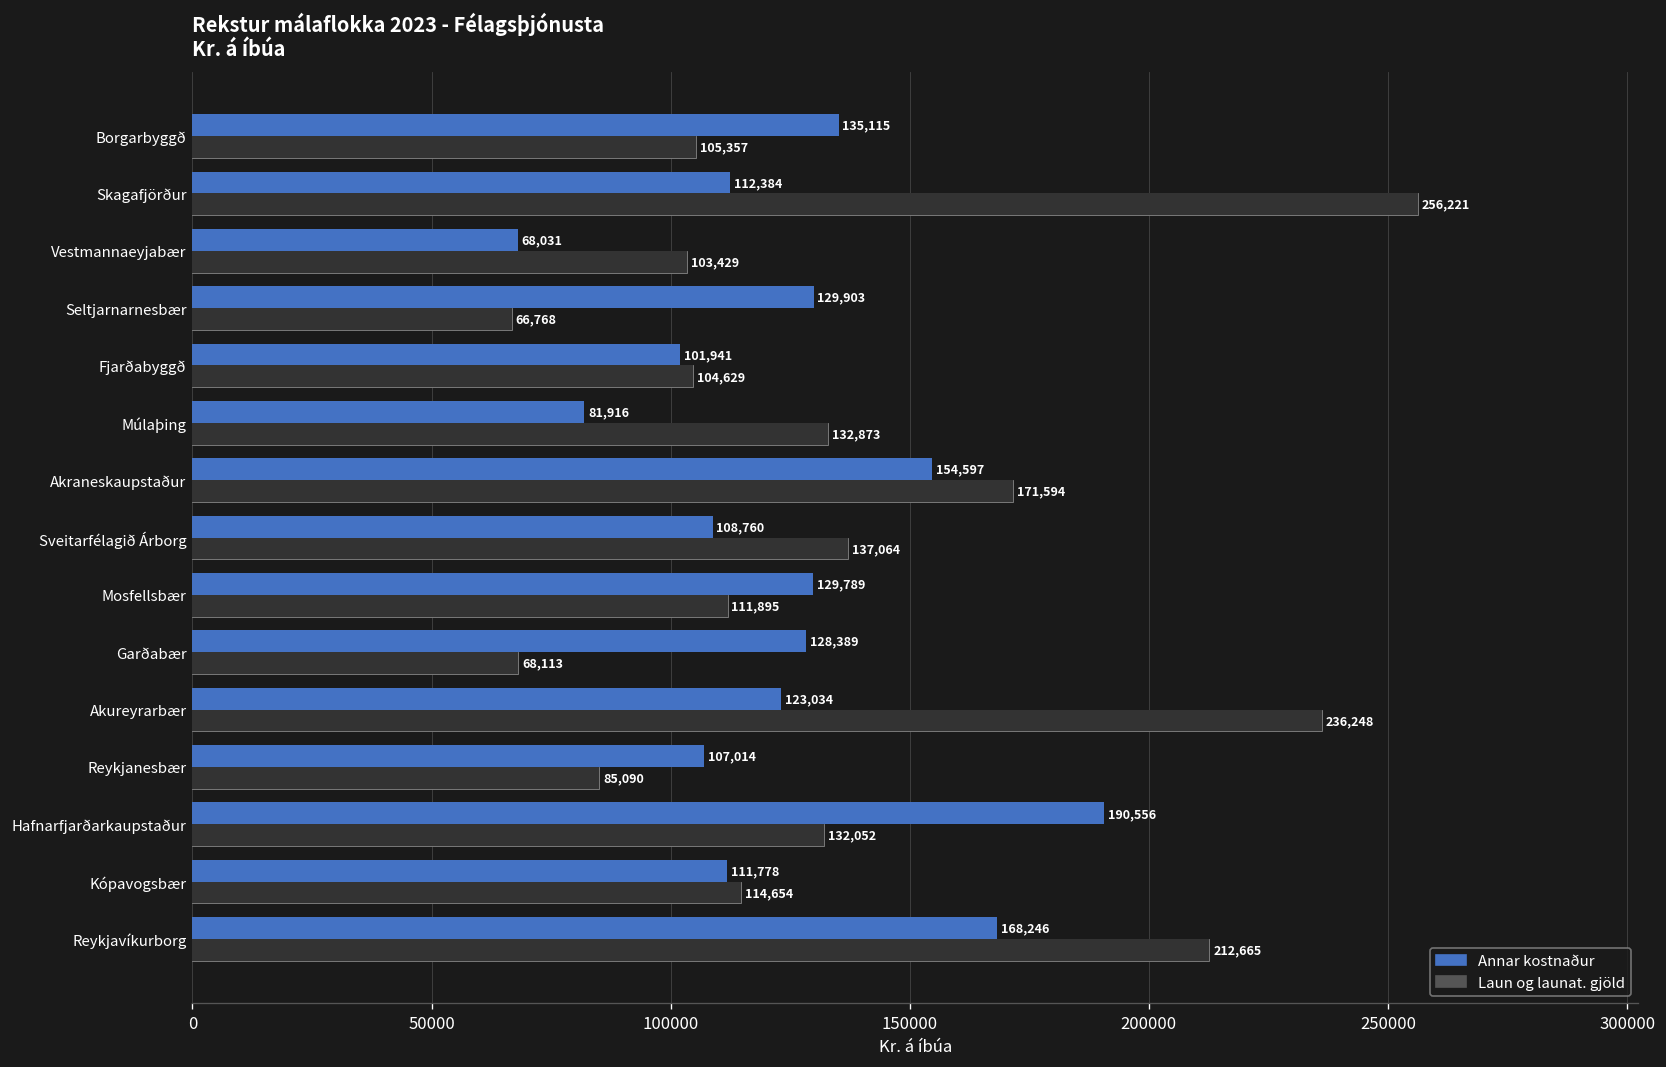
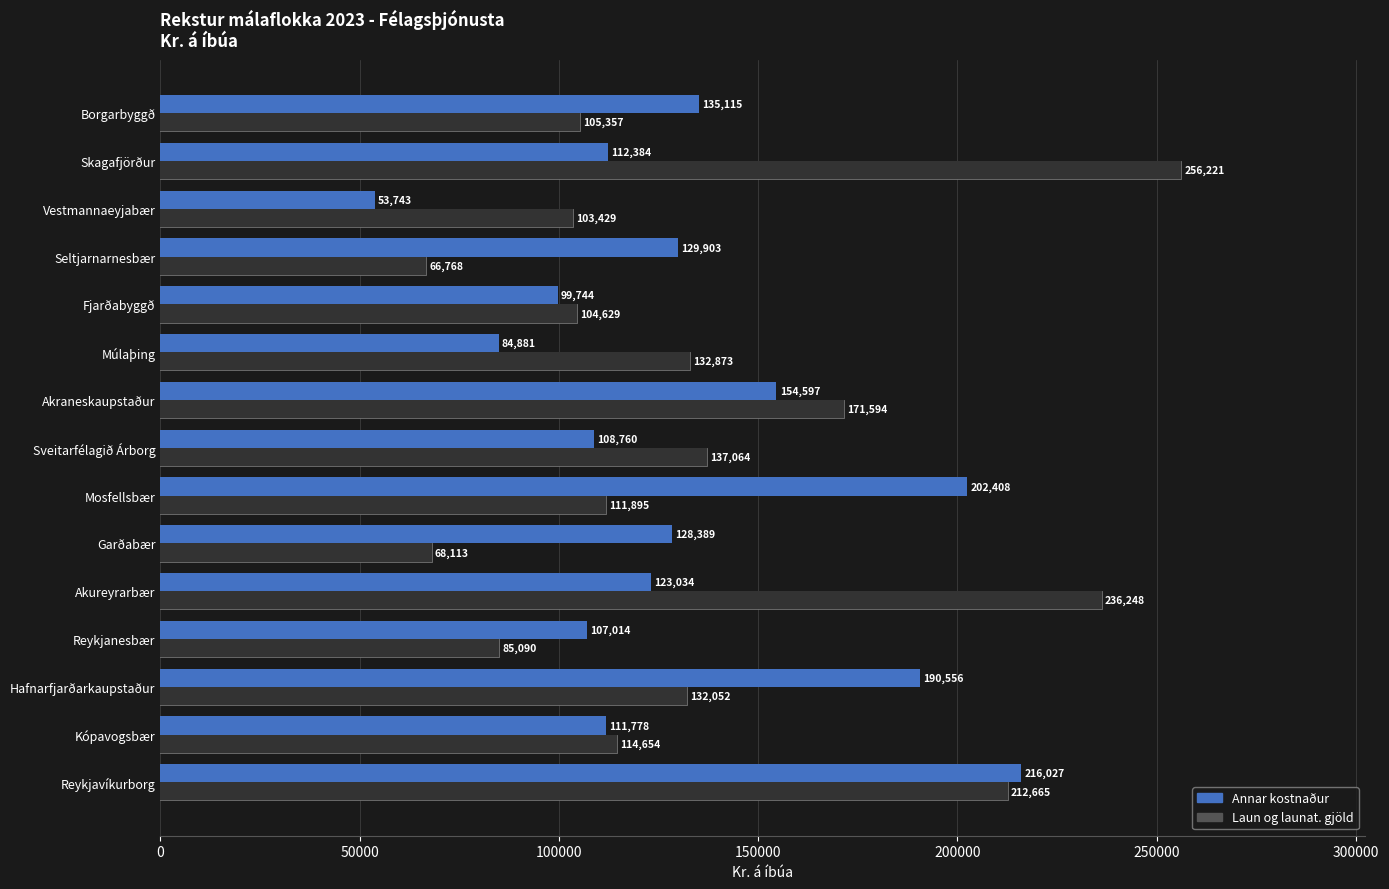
Annar kostnaður, Vestmannaeyjabær: 68,031 -> 53,743
Annar kostnaður, Fjarðabyggð: 101,941 -> 99,744
Annar kostnaður, Múlaþing: 81,916 -> 84,881
Annar kostnaður, Mosfellsbær: 129,789 -> 202,408
Annar kostnaður, Reykjavíkurborg: 168,246 -> 216,027
